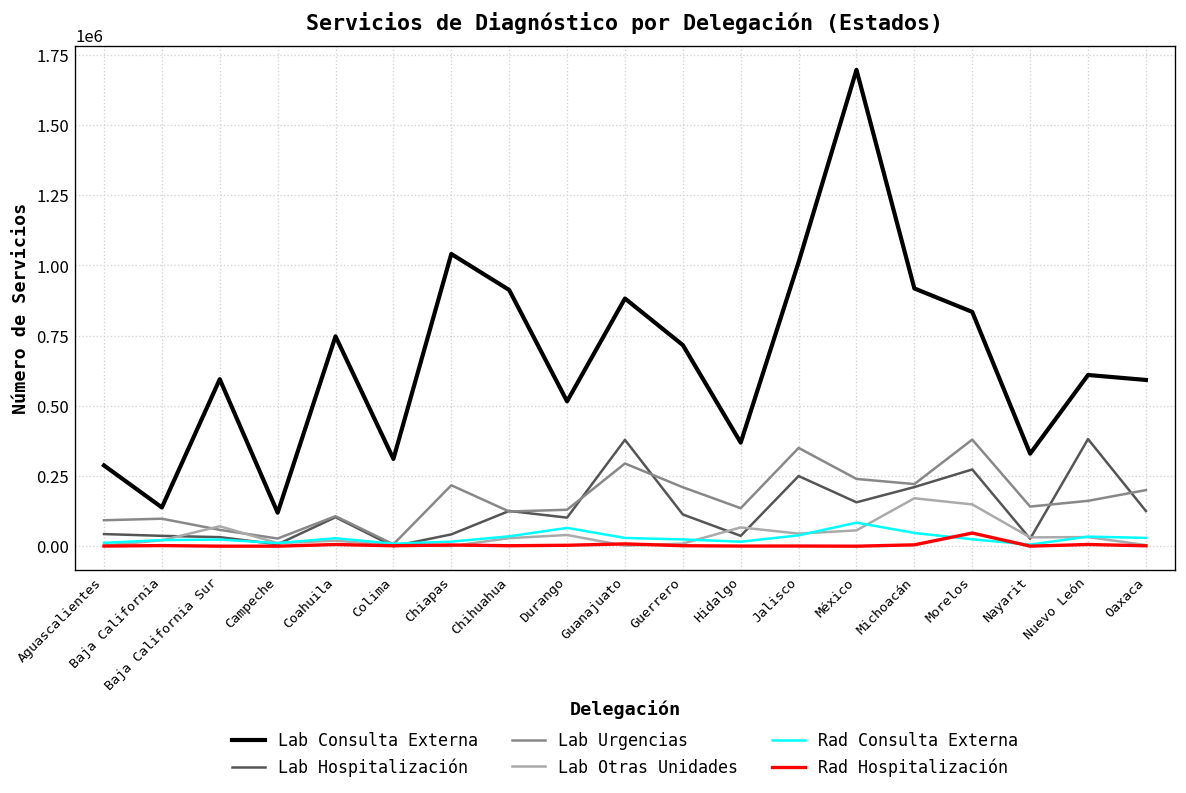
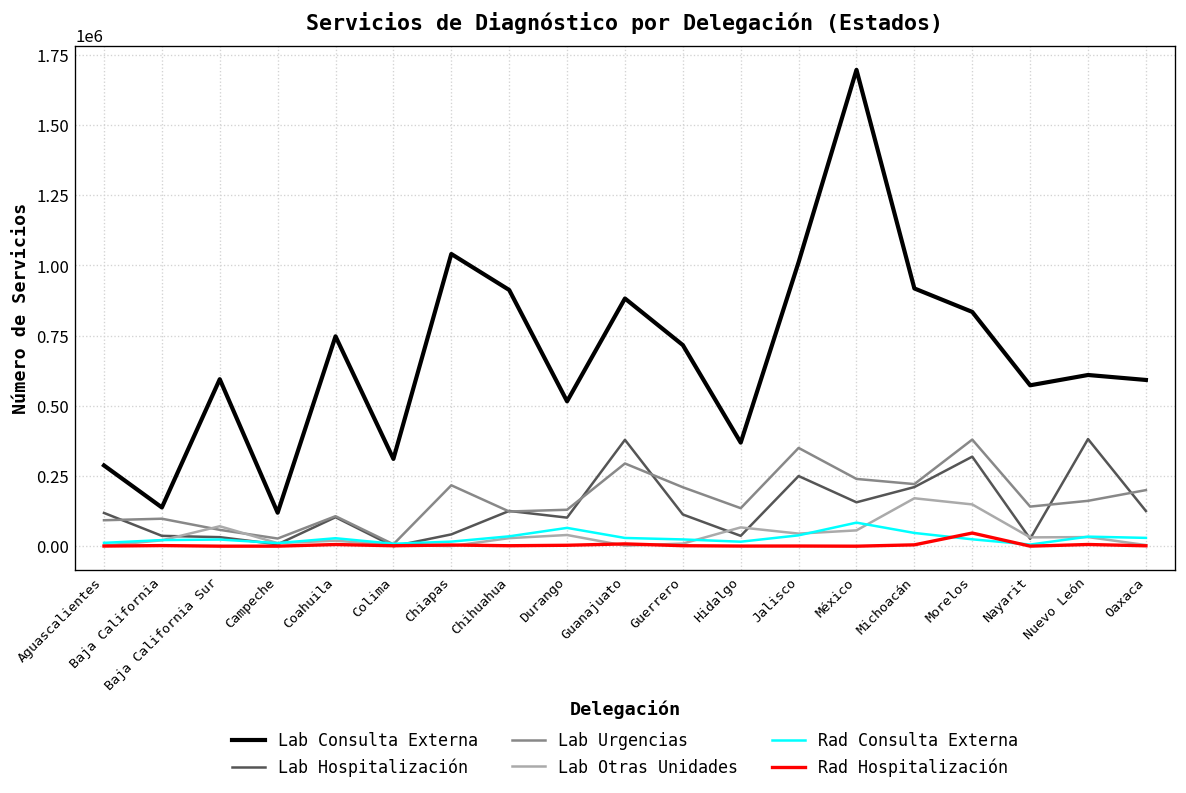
Lab Hospitalización, Aguascalientes: 40000 -> 120000
Lab Hospitalización, Morelos: 270000 -> 320000
Lab Consulta Externa, Nayarit: 330000 -> 570000
